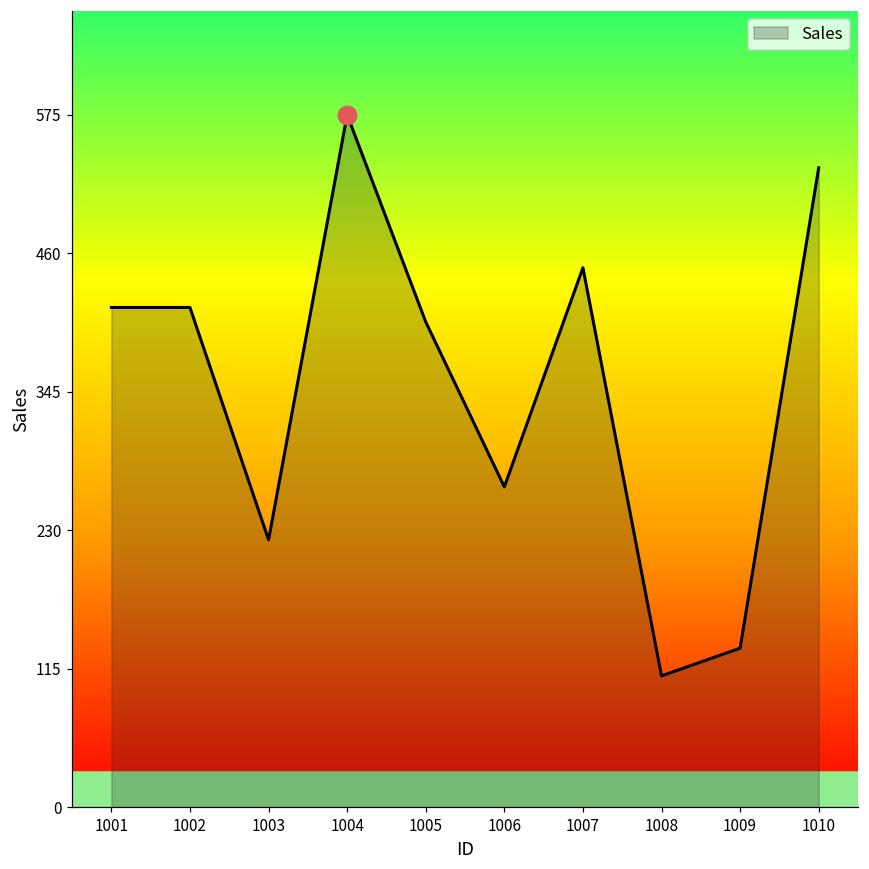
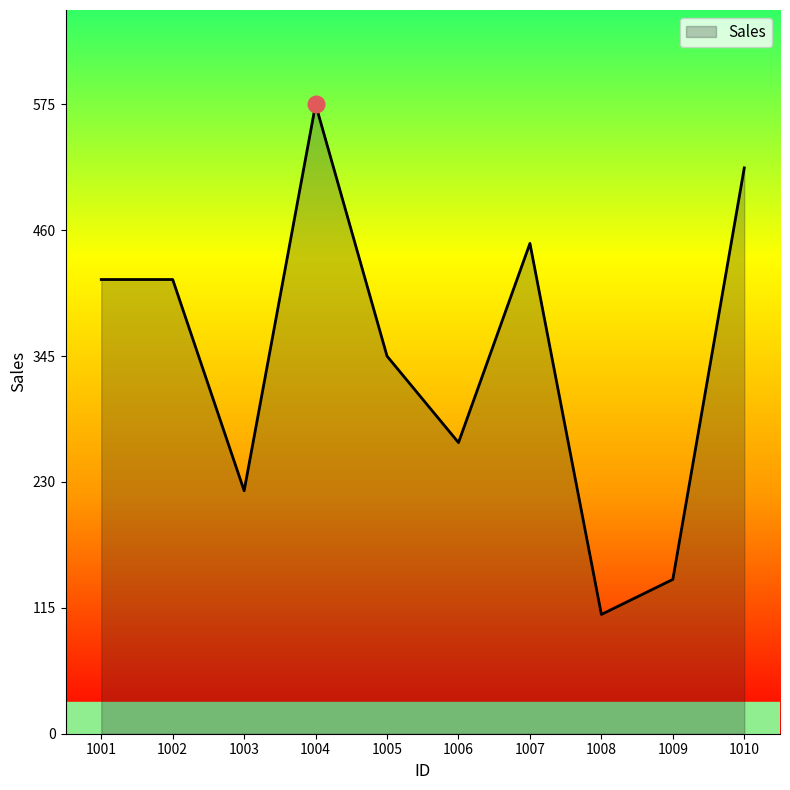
Sales, 1005: 403 -> 345
Sales, 1009: 132 -> 141
Sales, 1010: 531 -> 517
